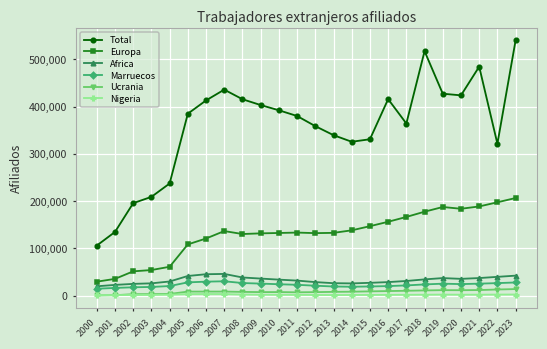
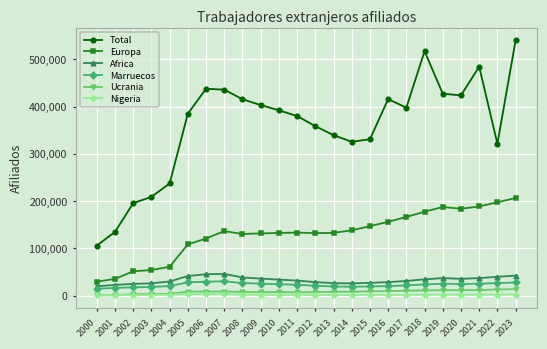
Total, 2006: 410,000 -> 440,000
Total, 2017: 360,000 -> 400,000
